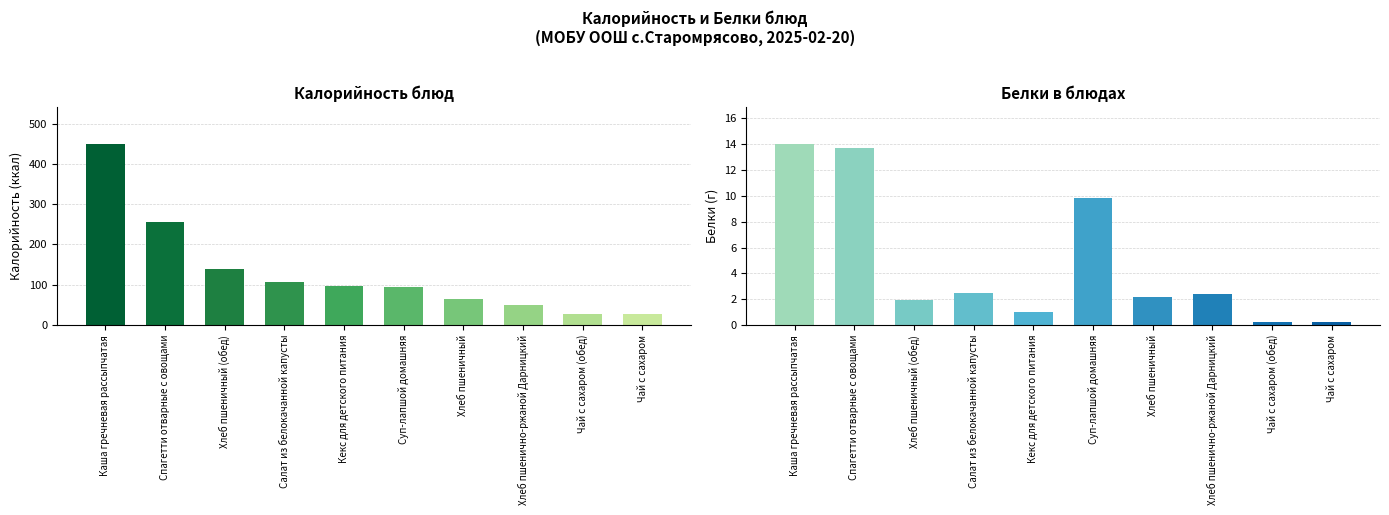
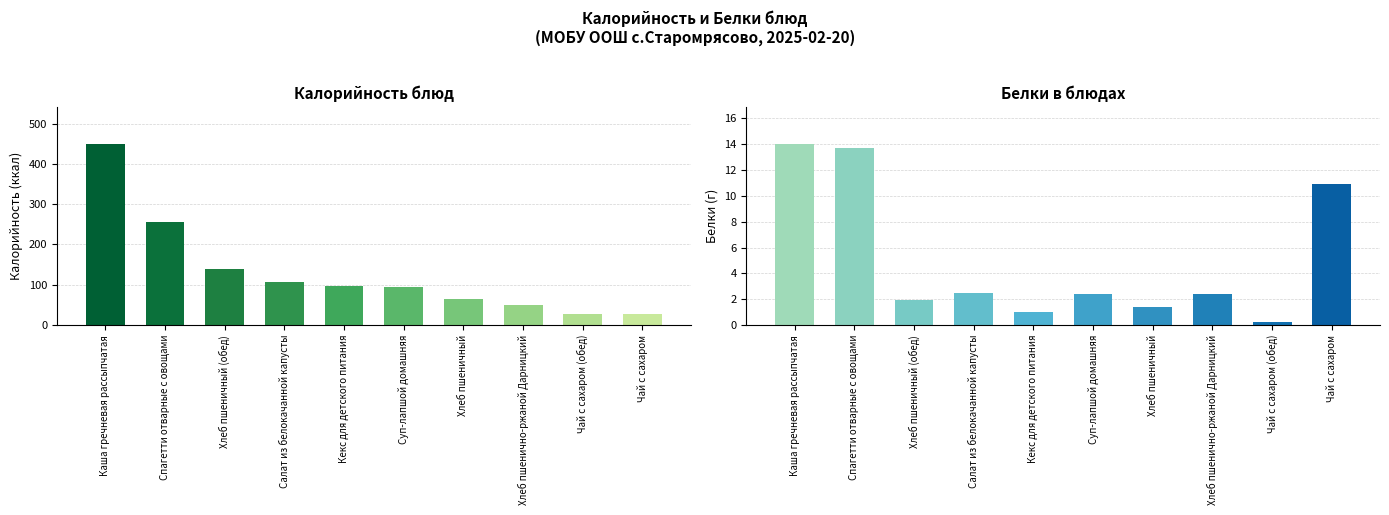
Белки в блюдах, Суп-лапшой домашняя: 9.8 -> 2.4
Белки в блюдах, Хлеб пшеничный: 2.2 -> 1.4
Белки в блюдах, Чай с сахаром: 0.2 -> 10.9
